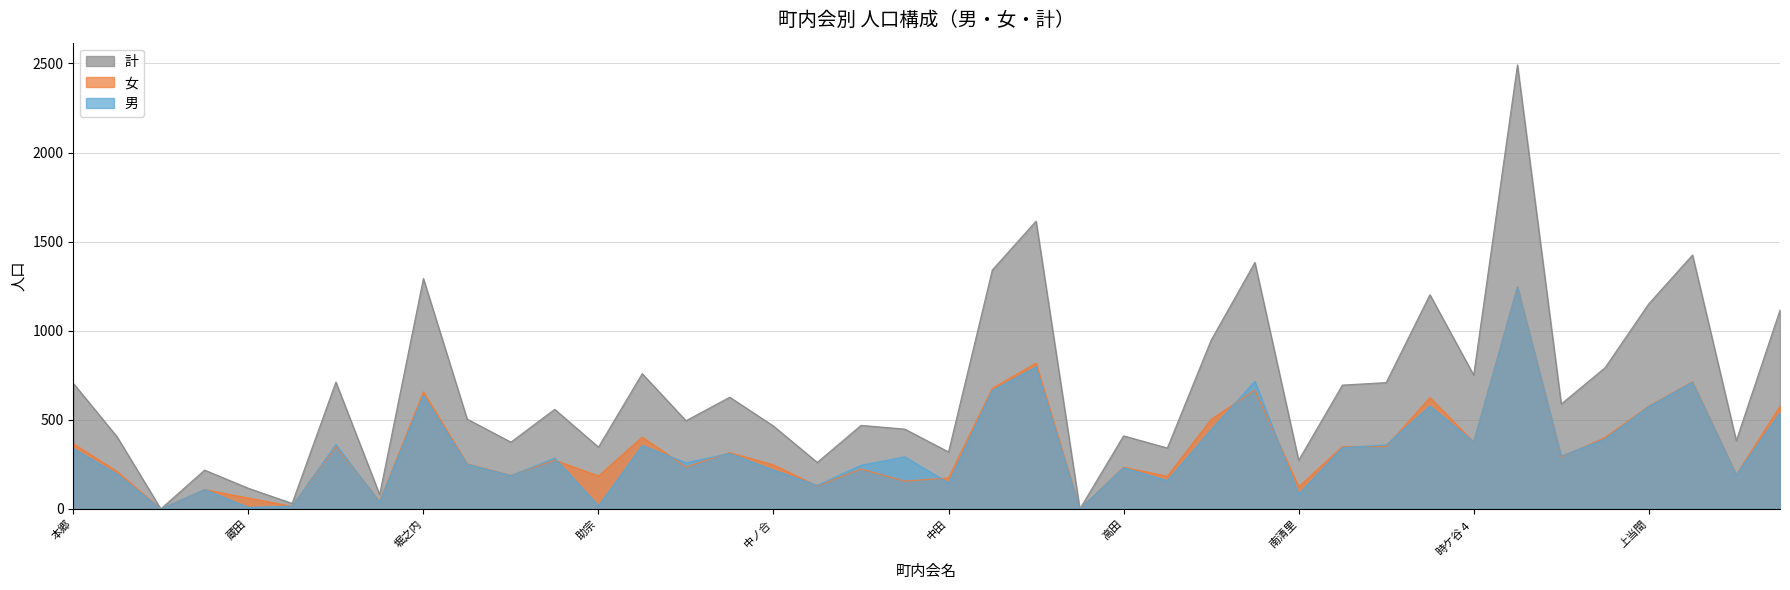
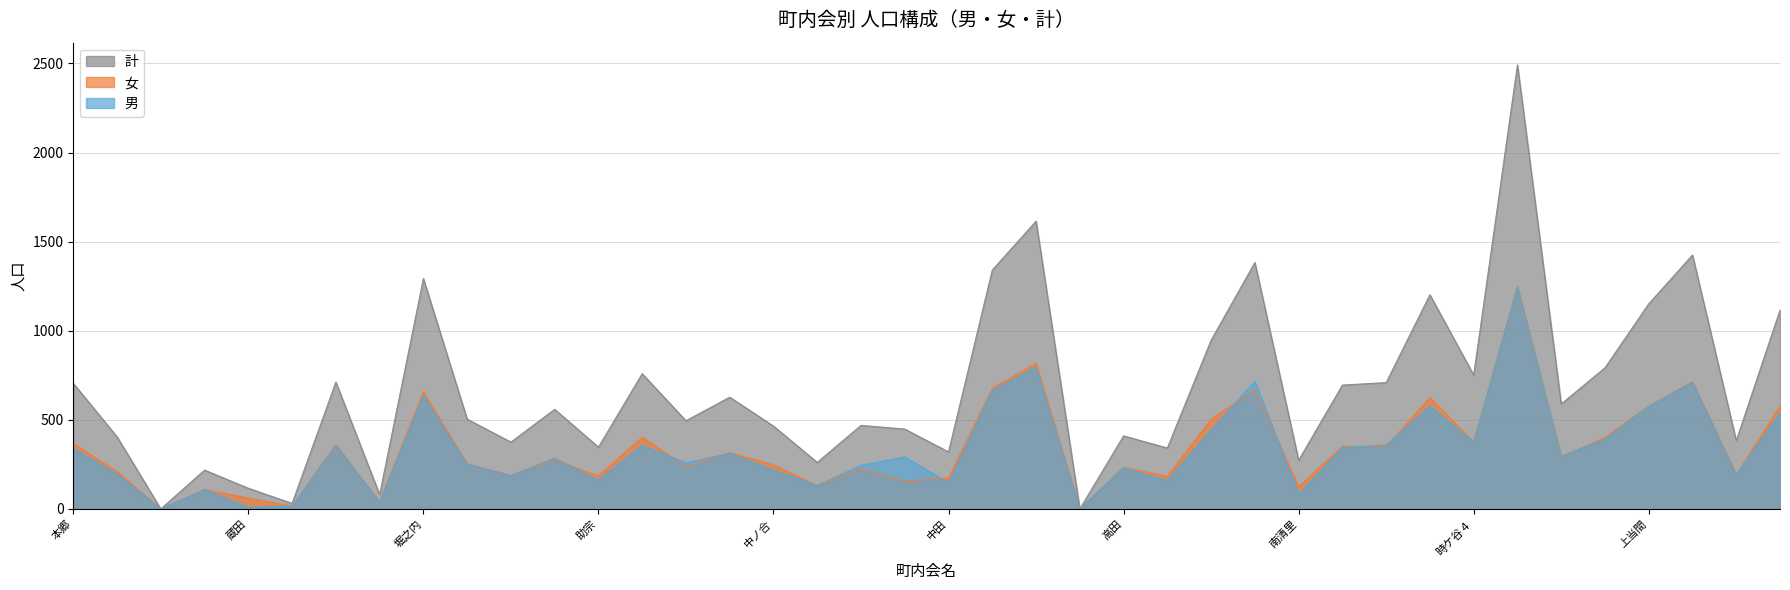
男, 助宗: 20 -> 160
